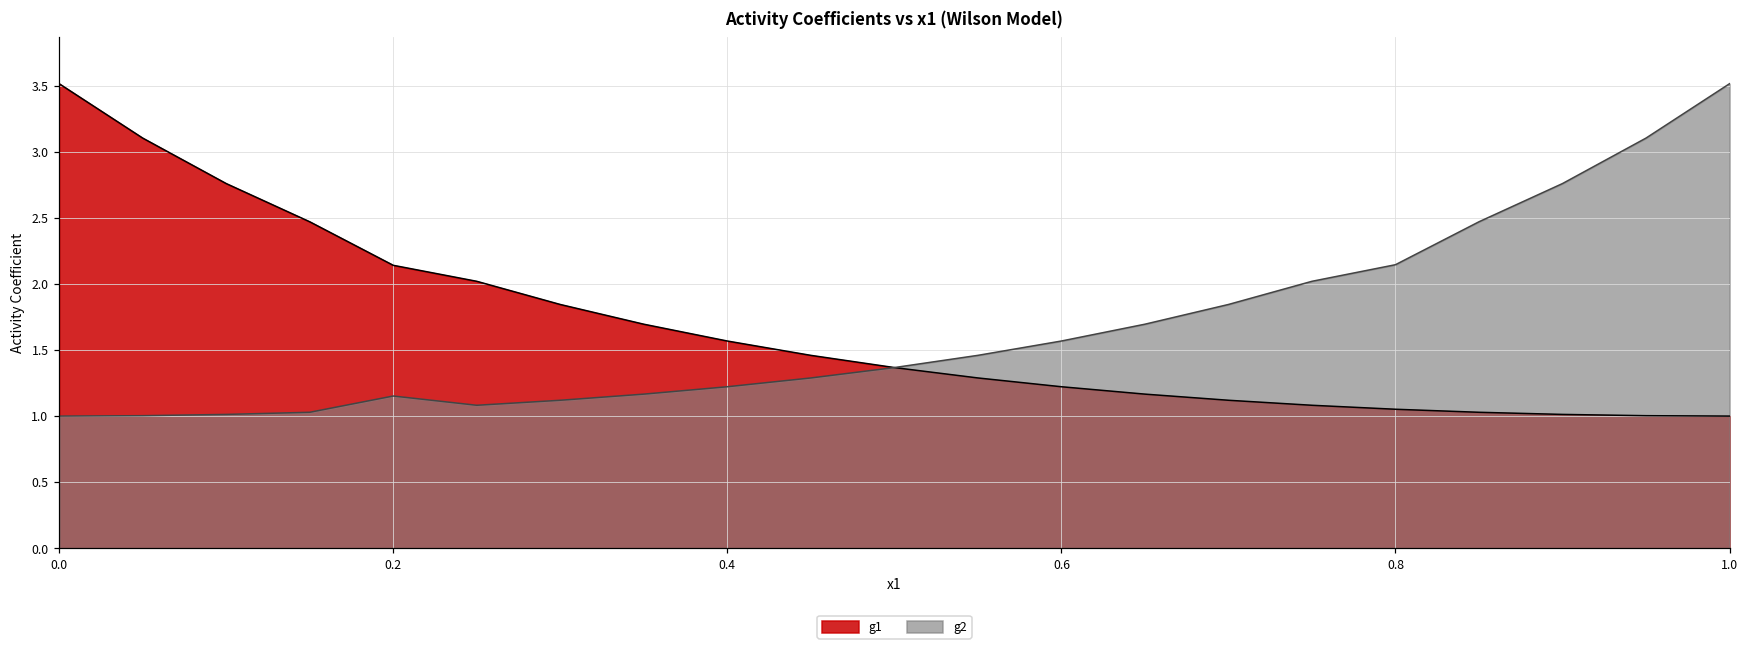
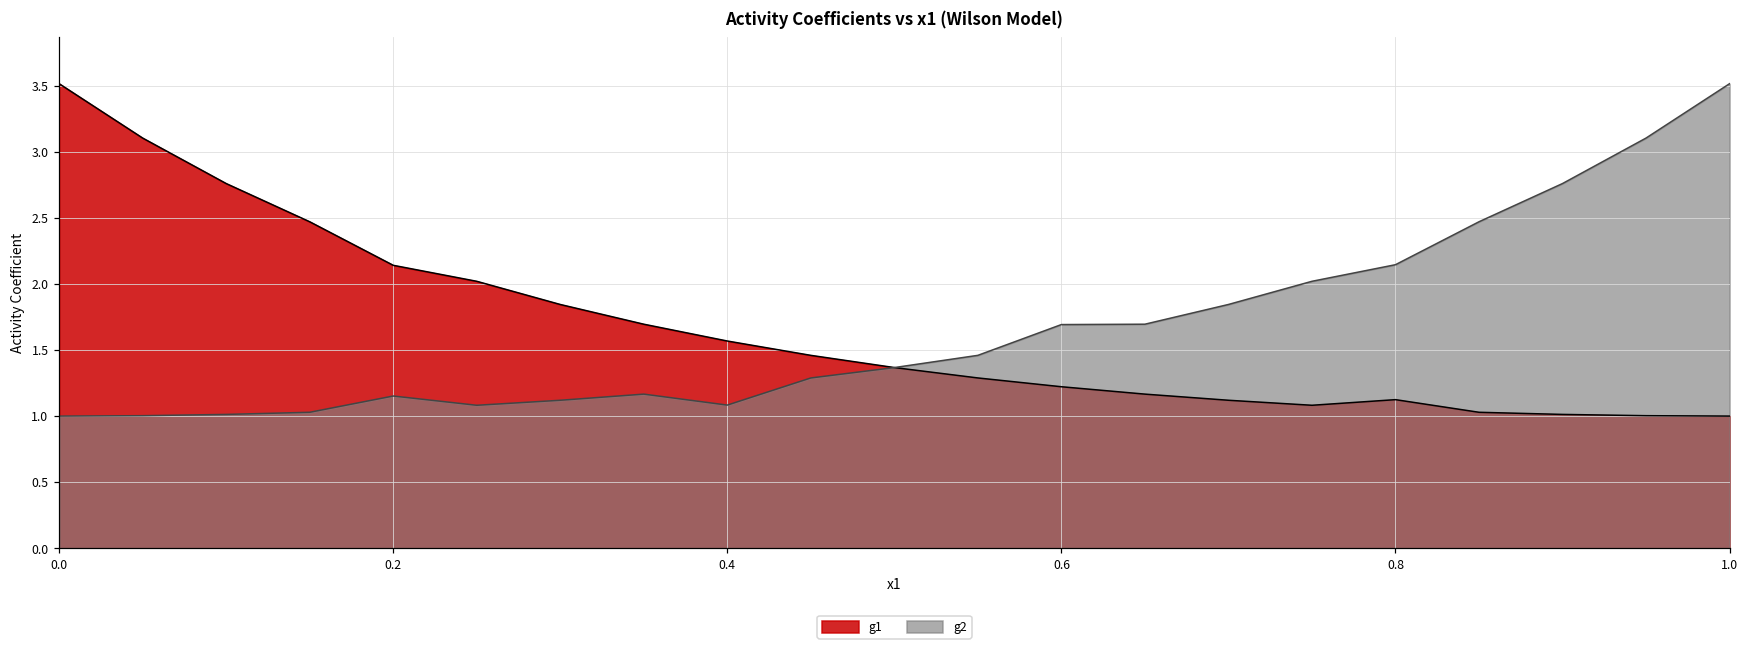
g2, 0.4: 1.22 -> 1.08
g2, 0.6: 1.57 -> 1.69
g1, 0.8: 1.05 -> 1.12
